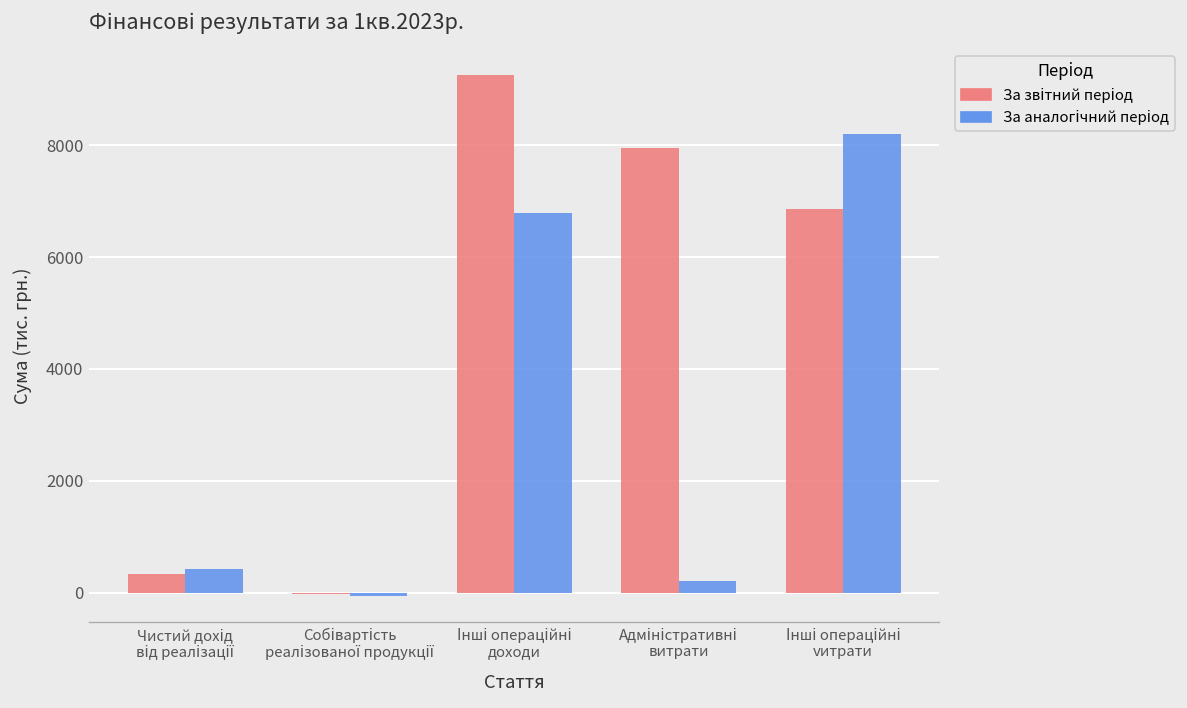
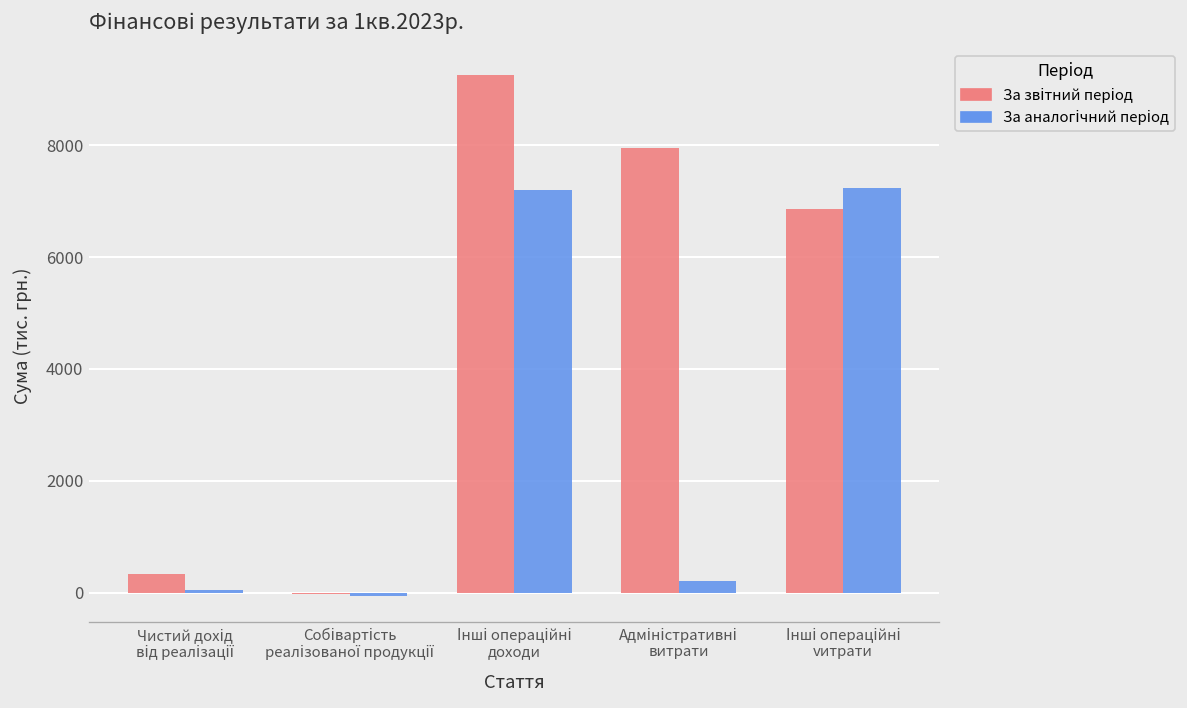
За аналогічний період, Чистий дохід від реалізації: 400 -> 100
За аналогічний період, Інші операційні доходи: 6800 -> 7200
За аналогічний період, Інші операційні vитрати: 8200 -> 7200
